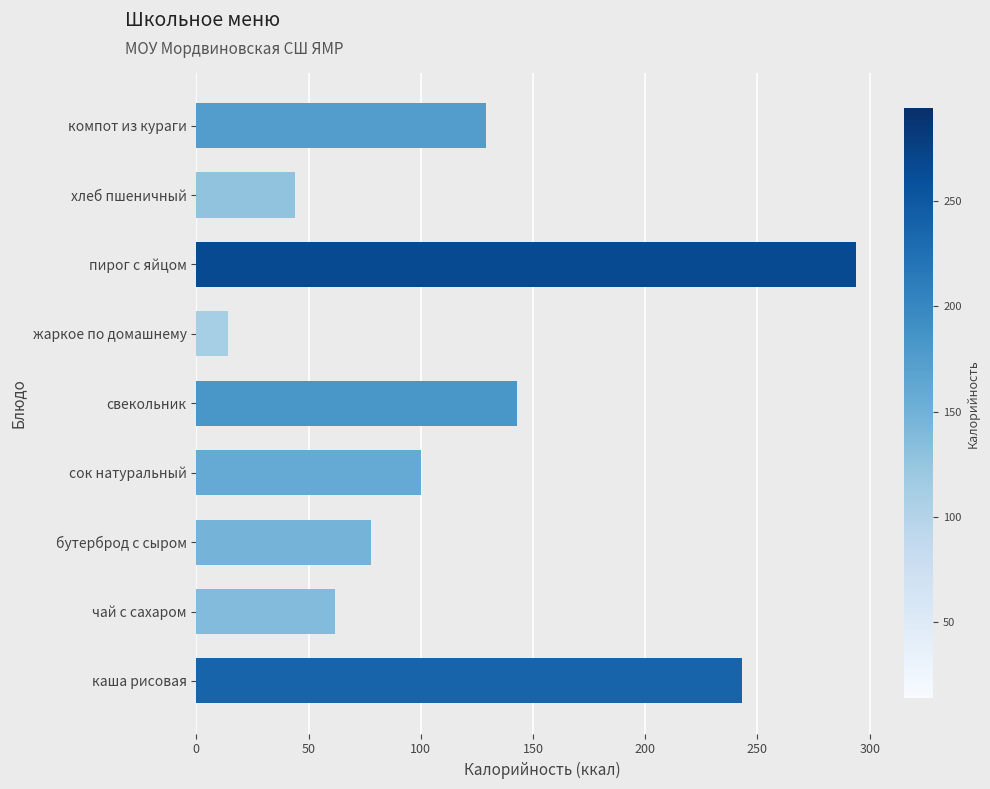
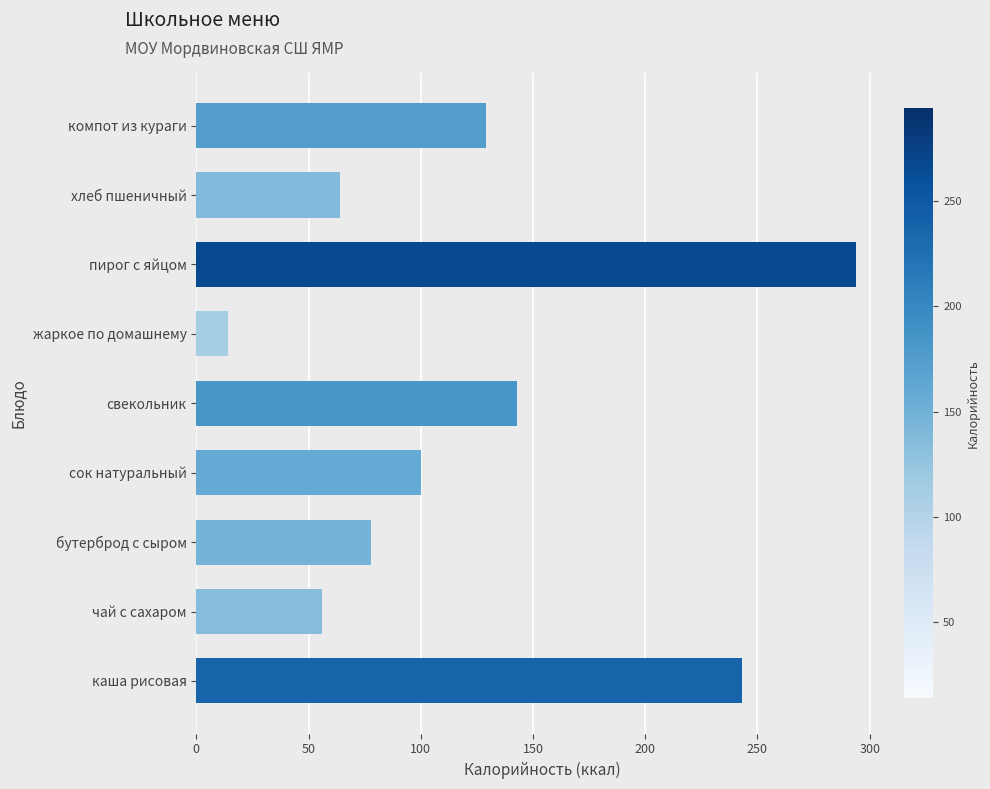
хлеб пшеничный: 44 -> 64
чай с сахаром: 62 -> 56
